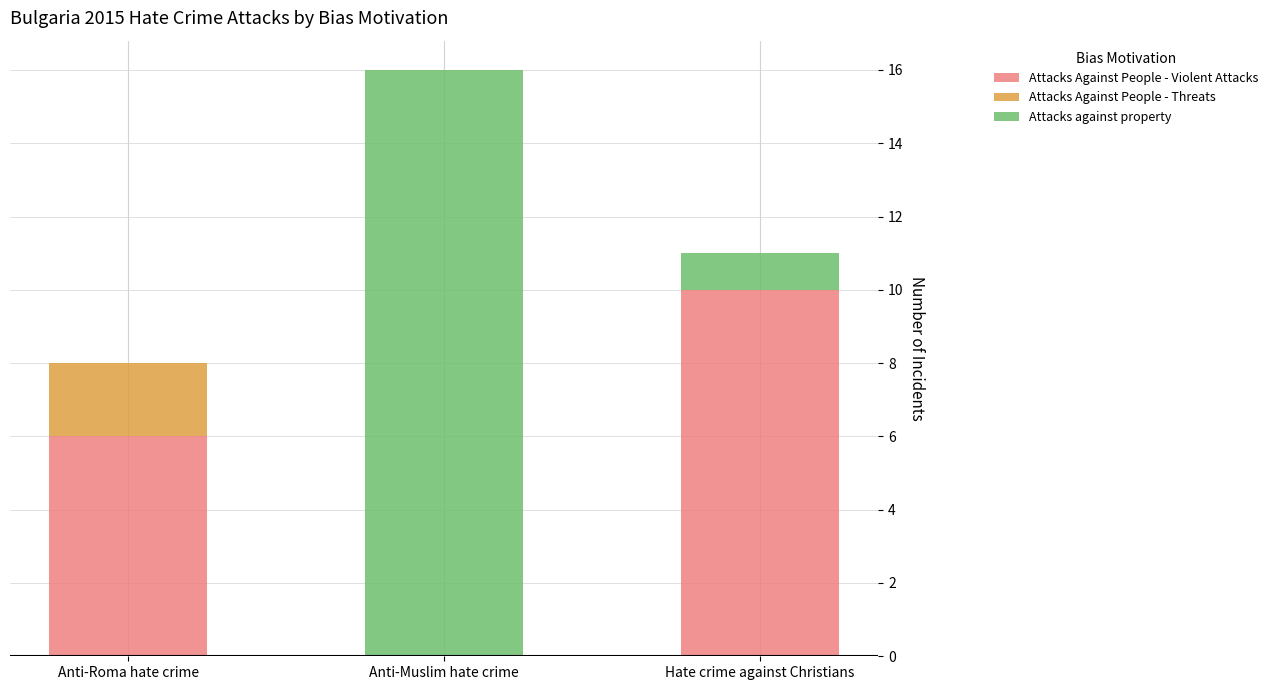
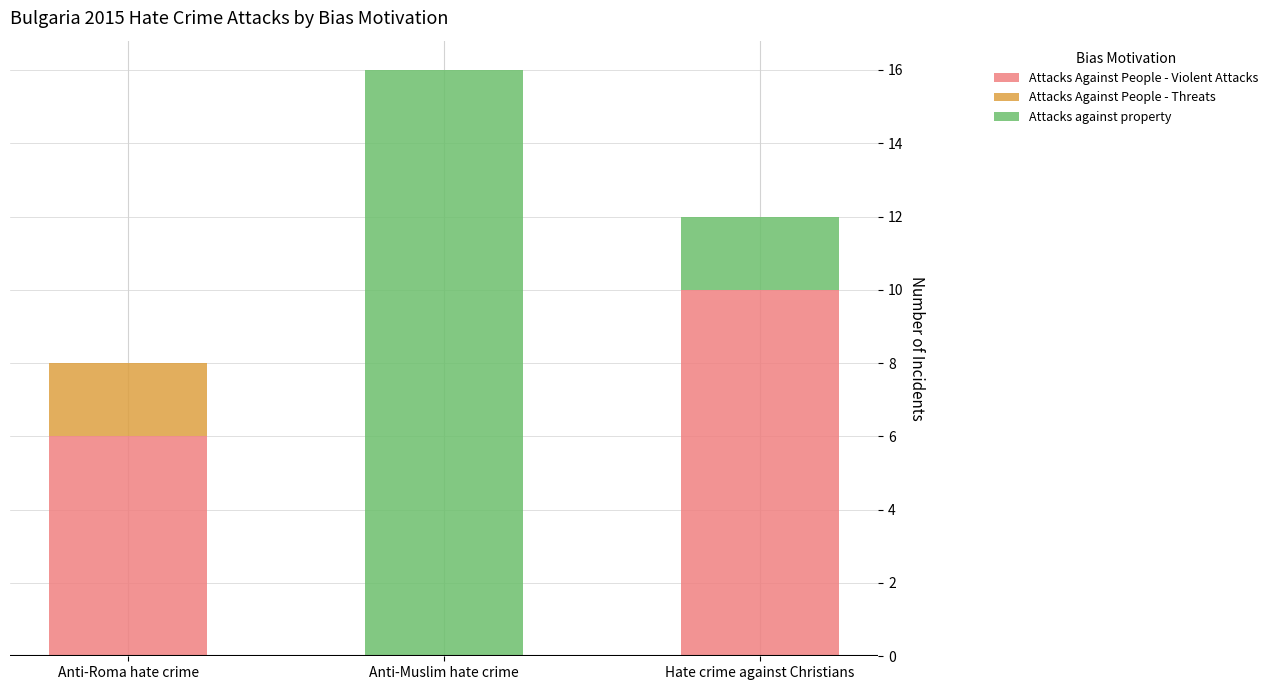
Attacks against property, Hate crime against Christians: 1 -> 2
